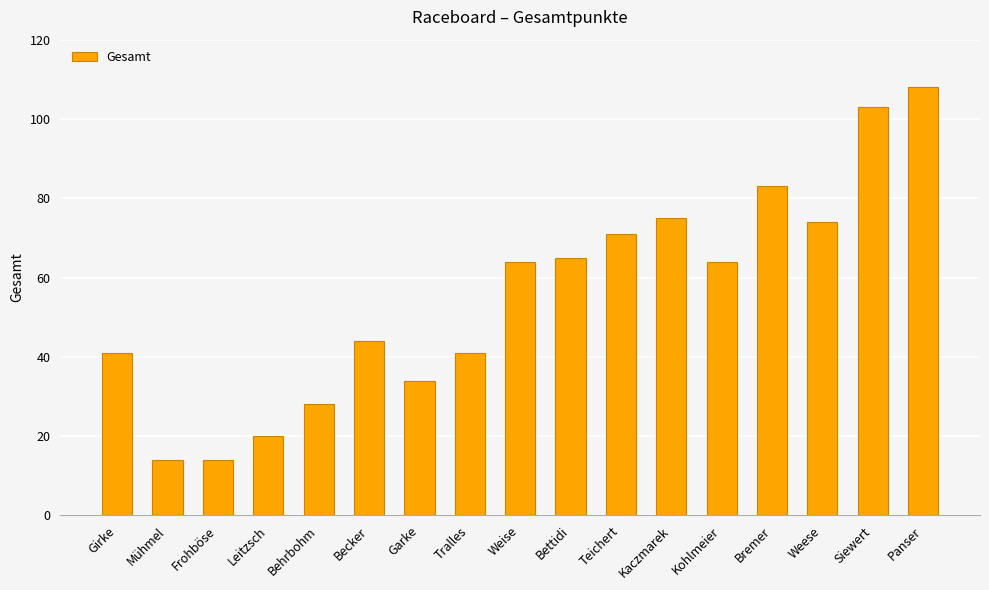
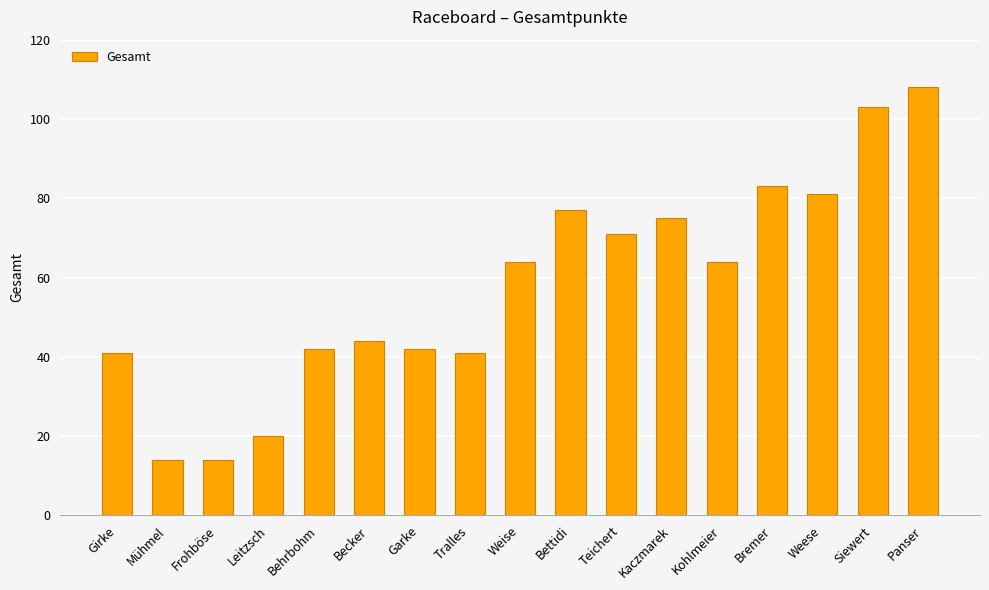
Behrbohm: 28 -> 42
Garke: 34 -> 42
Bettidi: 65 -> 77
Weese: 74 -> 81
